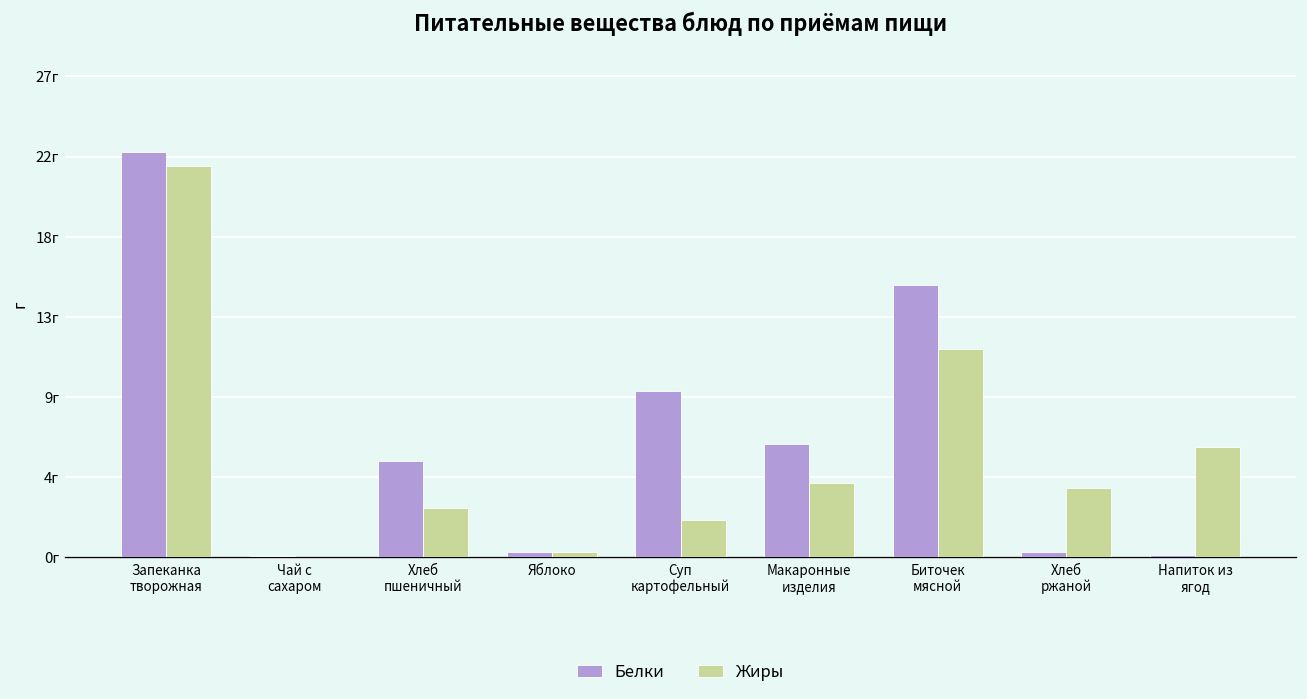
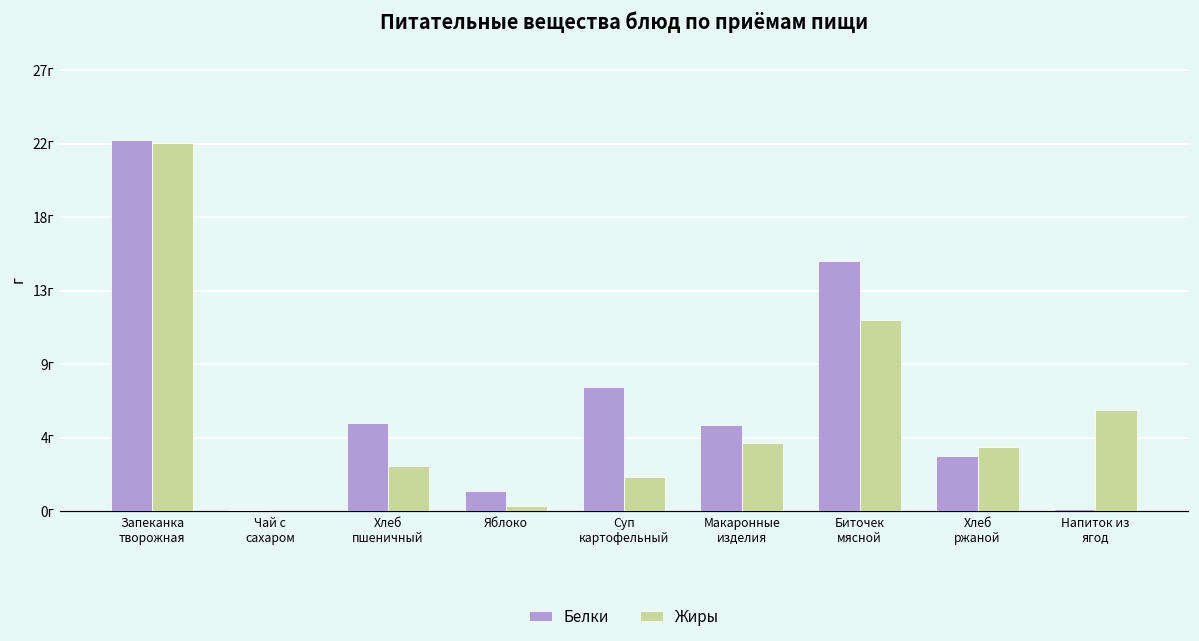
Жиры, Запеканка творожная: 22.0г -> 22.6г
Белки, Яблоко: 0.3г -> 1.2г
Белки, Суп картофельный: 9.4г -> 7.6г
Белки, Макаронные изделия: 6.3г -> 5.3г
Белки, Хлеб ржаной: 0.3г -> 3.4г
